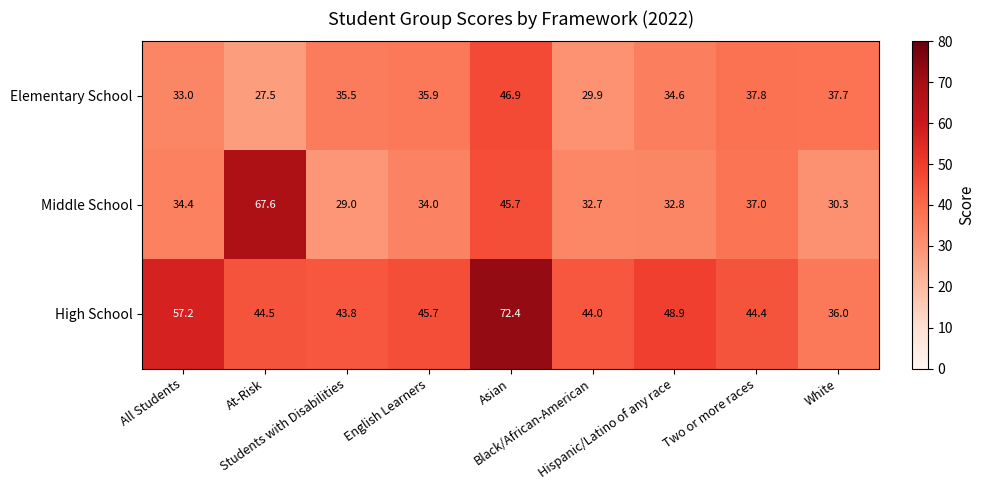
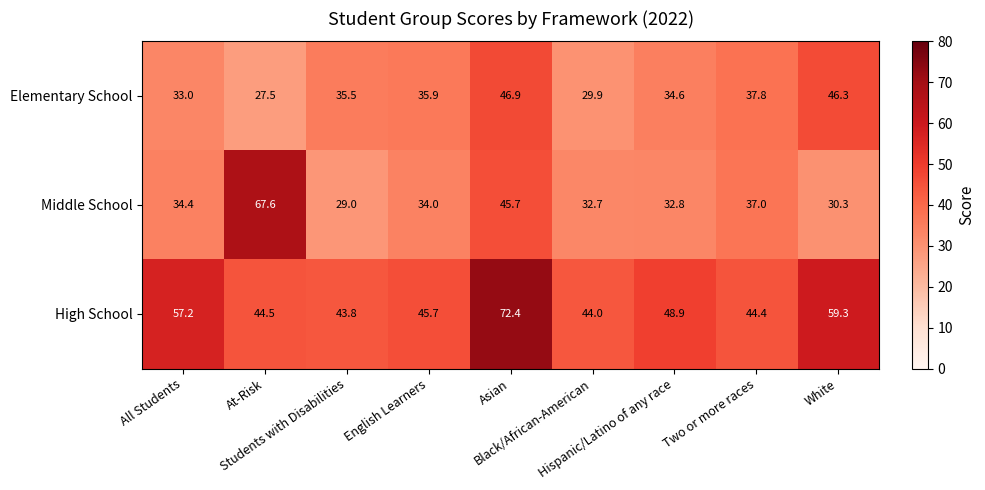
Elementary School, White: 37.7 -> 46.3
High School, White: 36.0 -> 59.3
